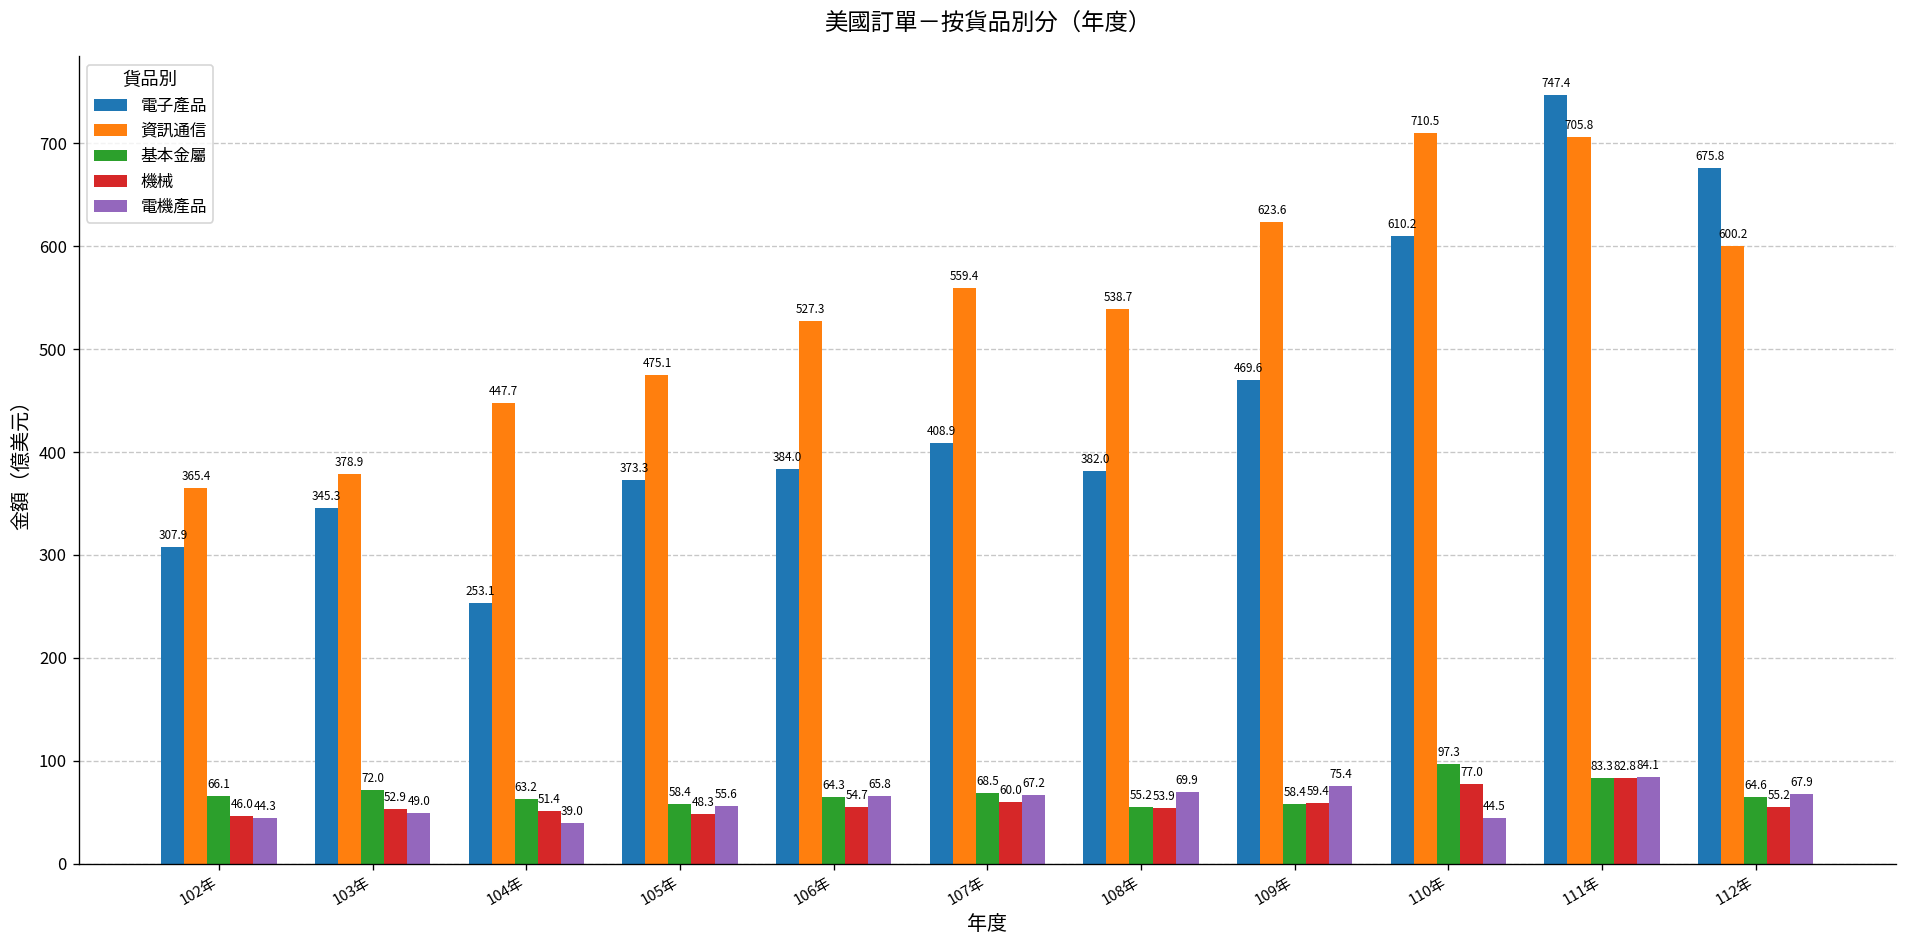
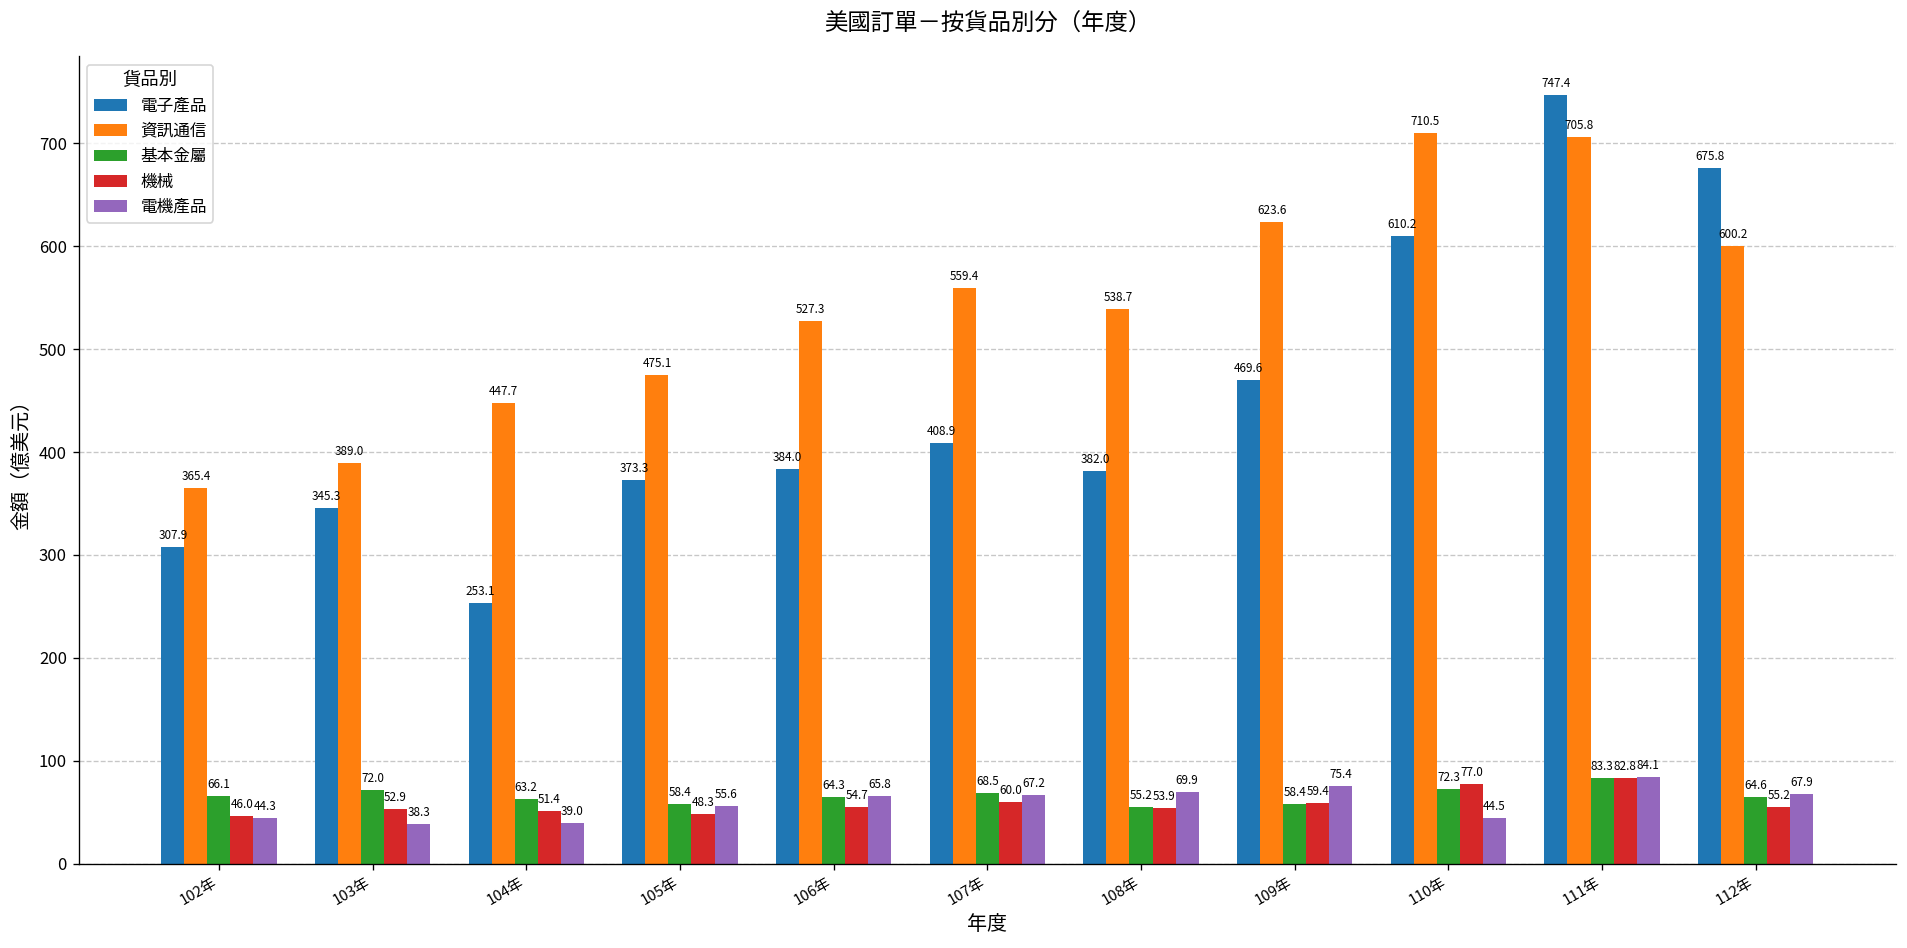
資訊通信, 103年: 378.9 -> 389.0
電機產品, 103年: 49.0 -> 38.3
基本金屬, 110年: 97.3 -> 72.3
